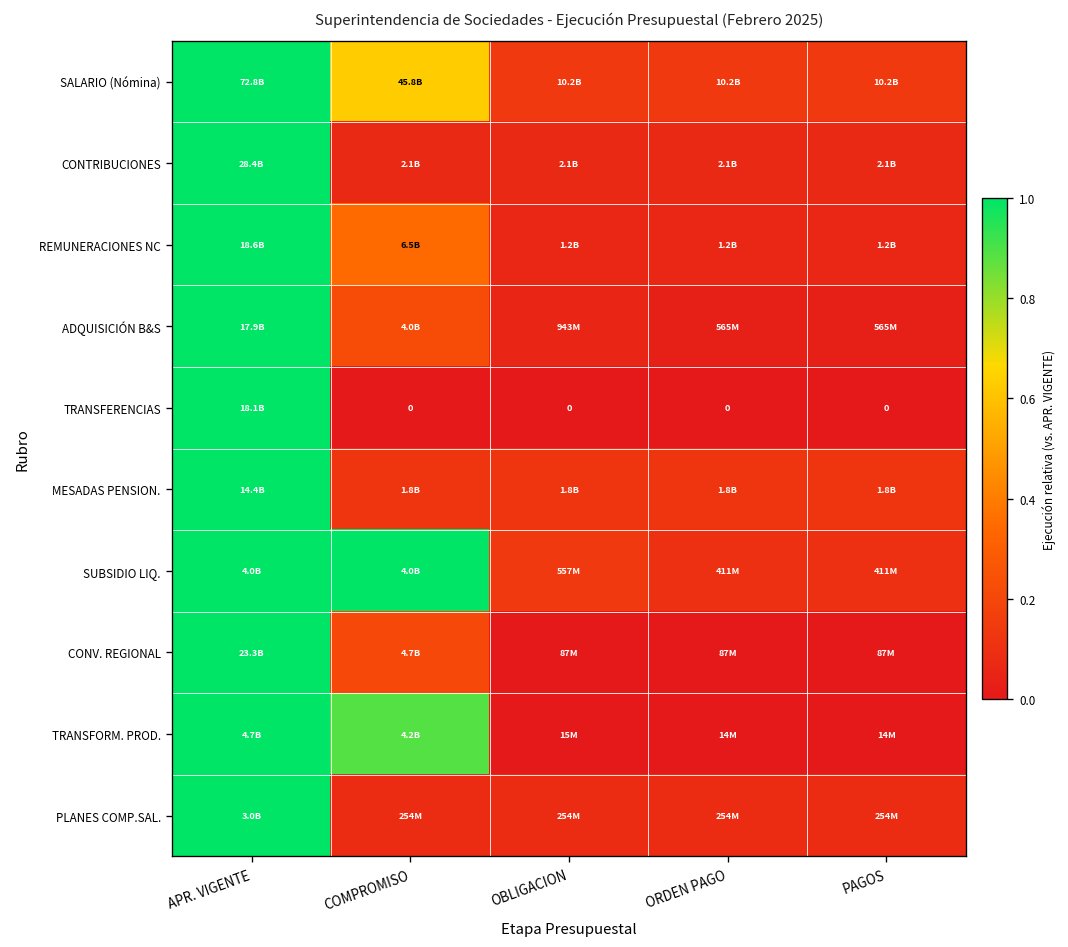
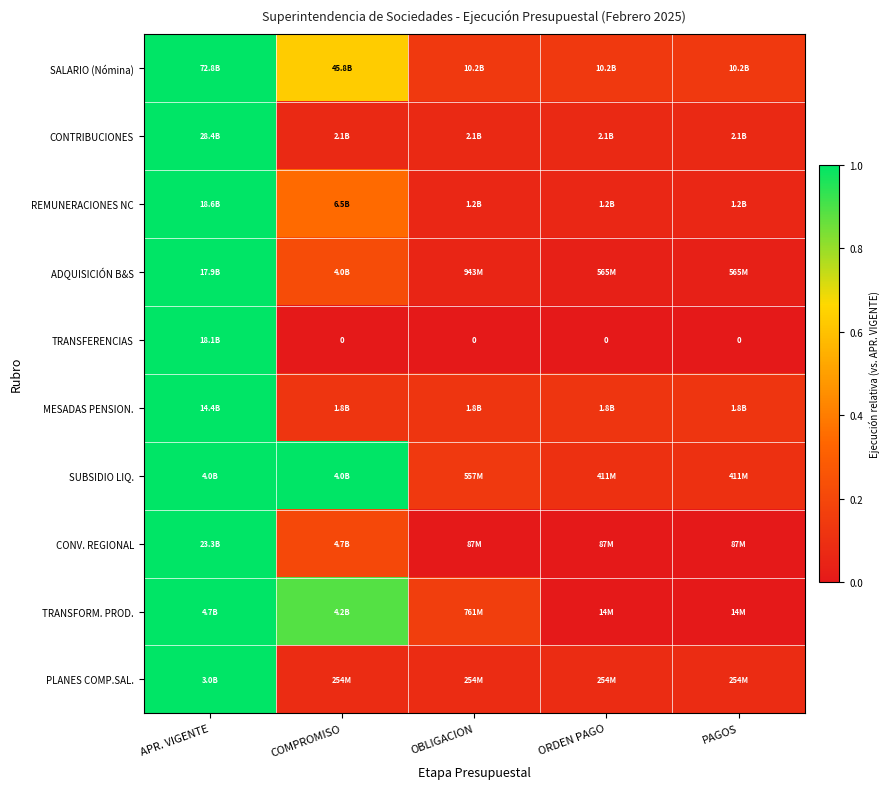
TRANSFORM. PROD., OBLIGACION: 15M -> 761M
